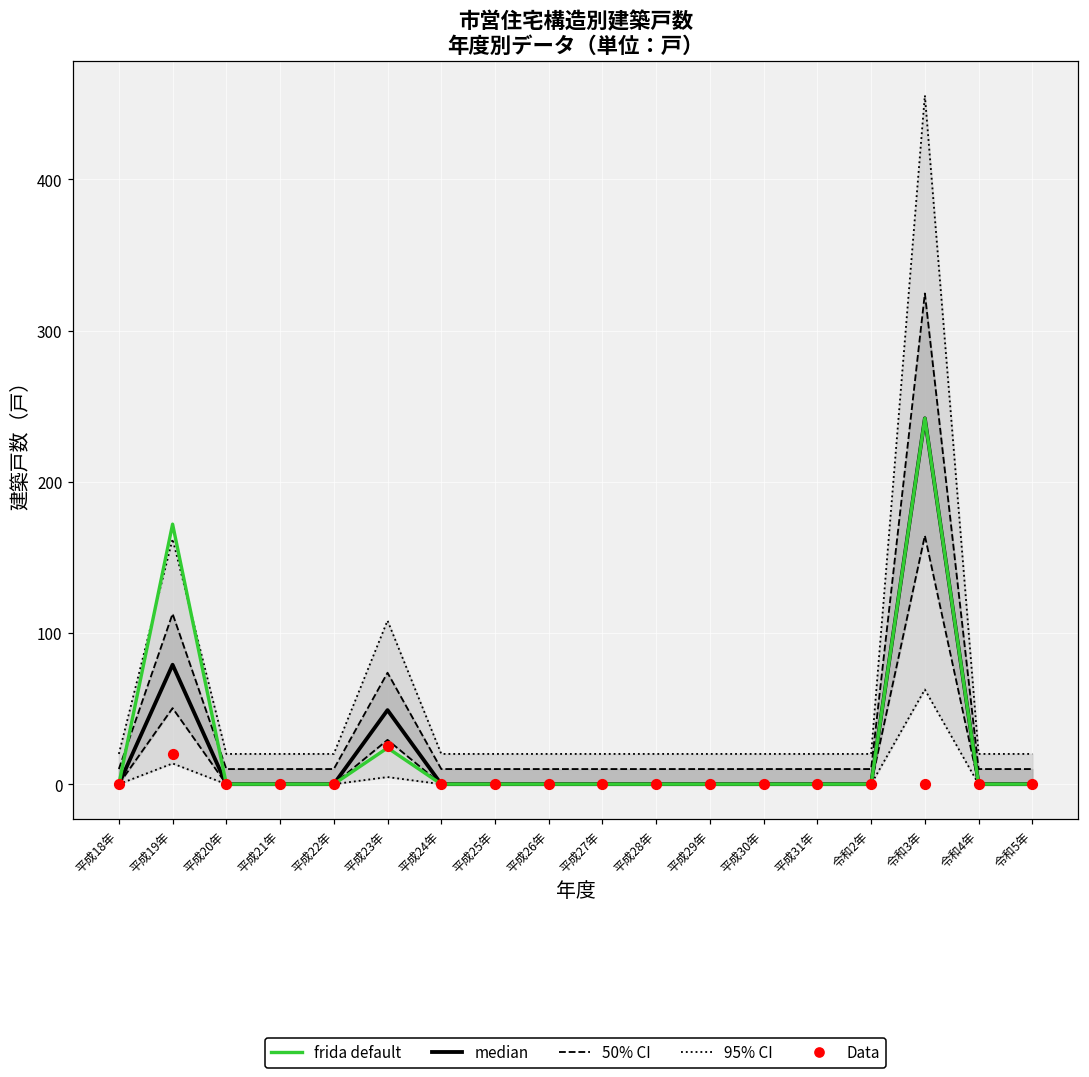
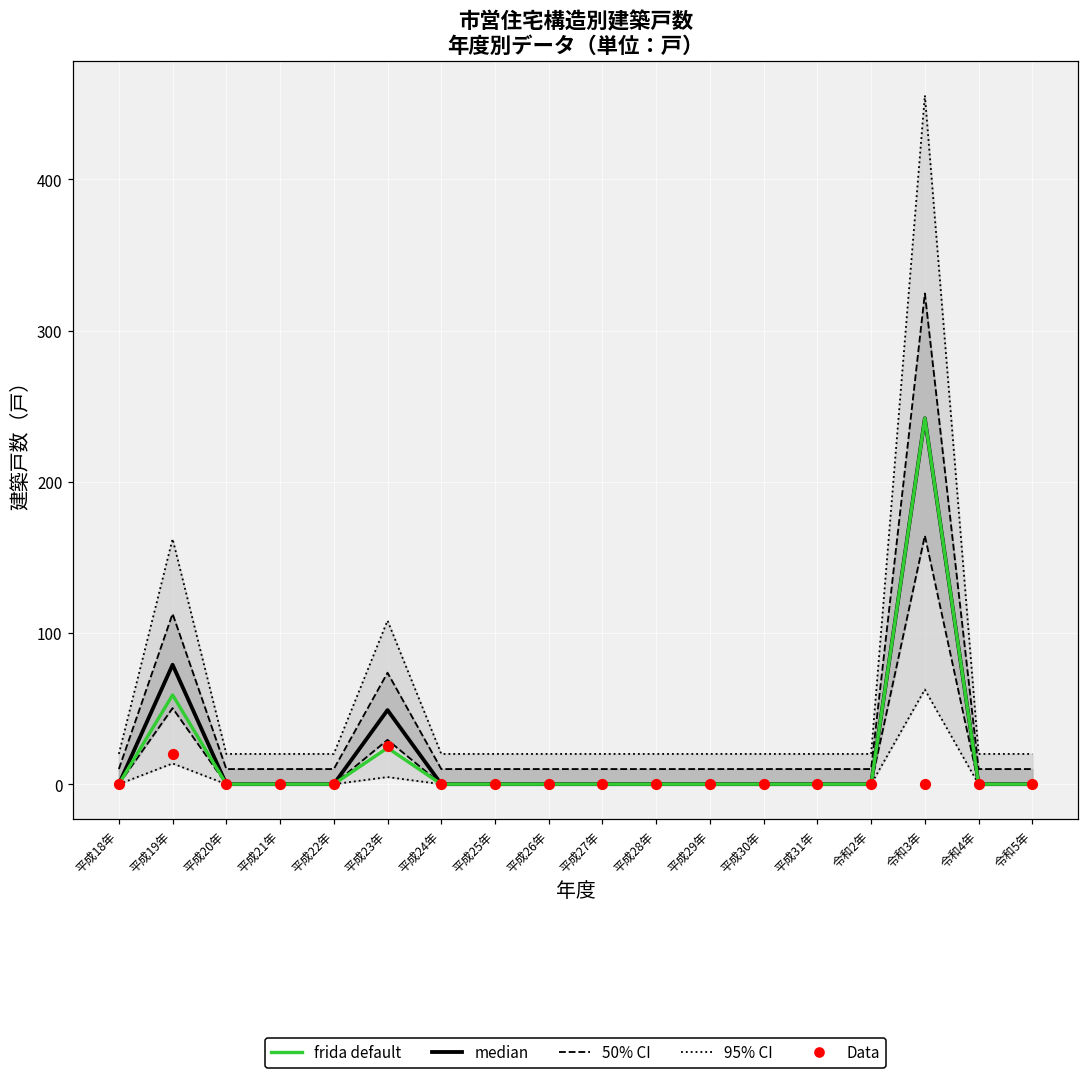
frida default, 平成19年: 172 -> 59
